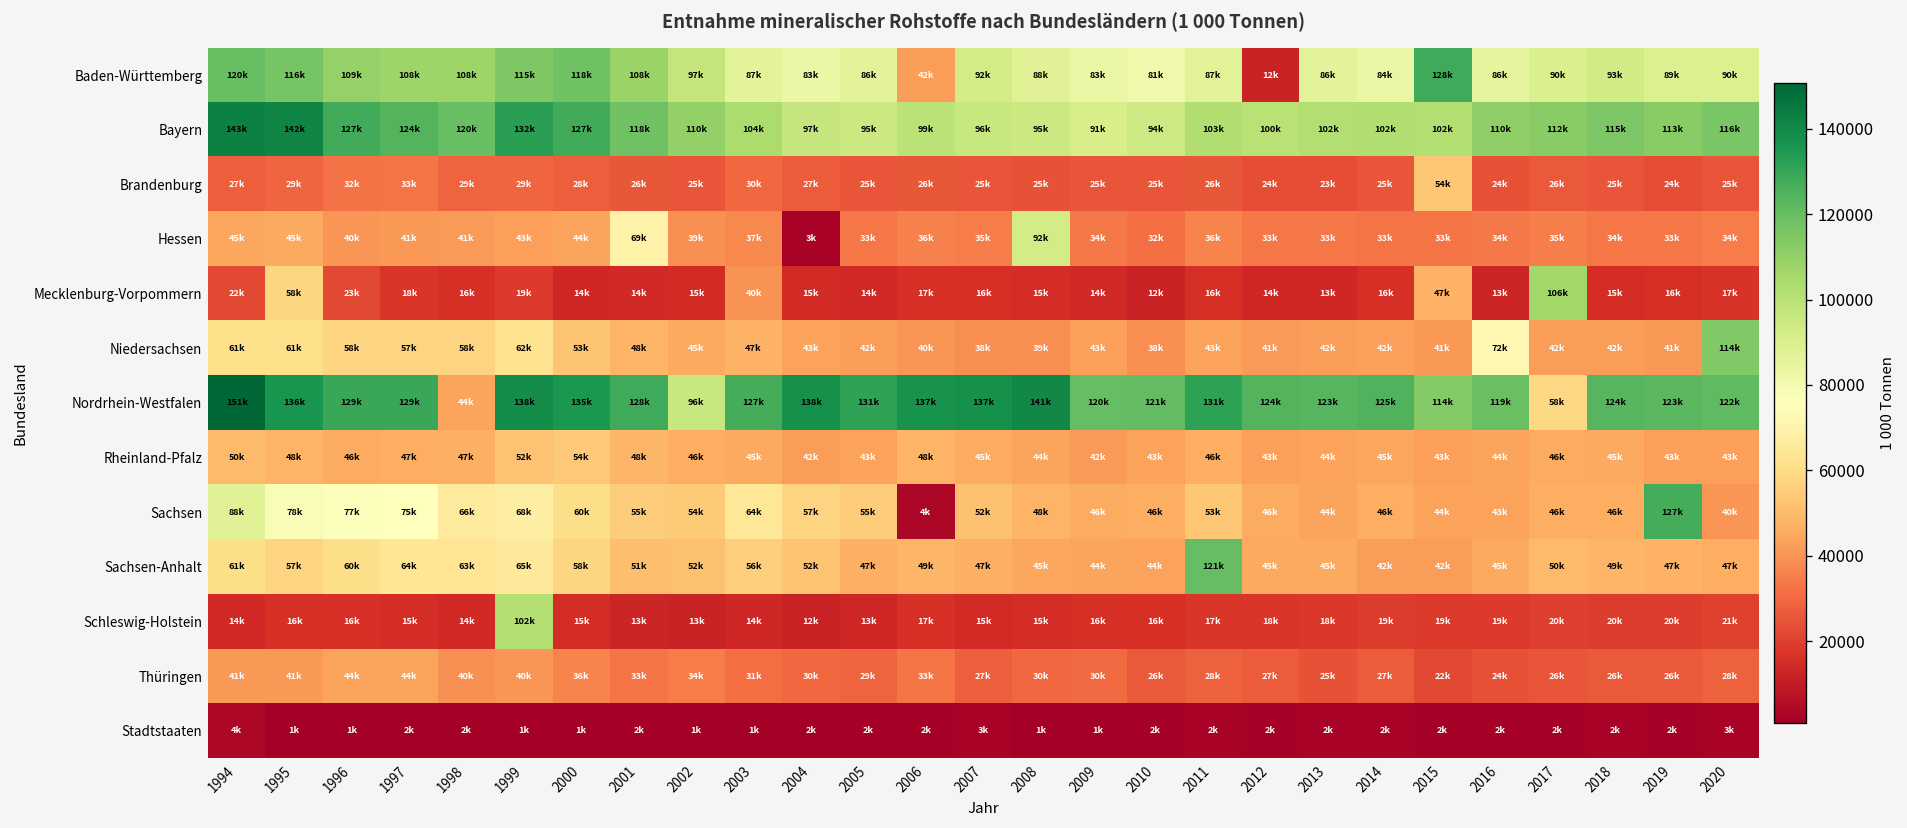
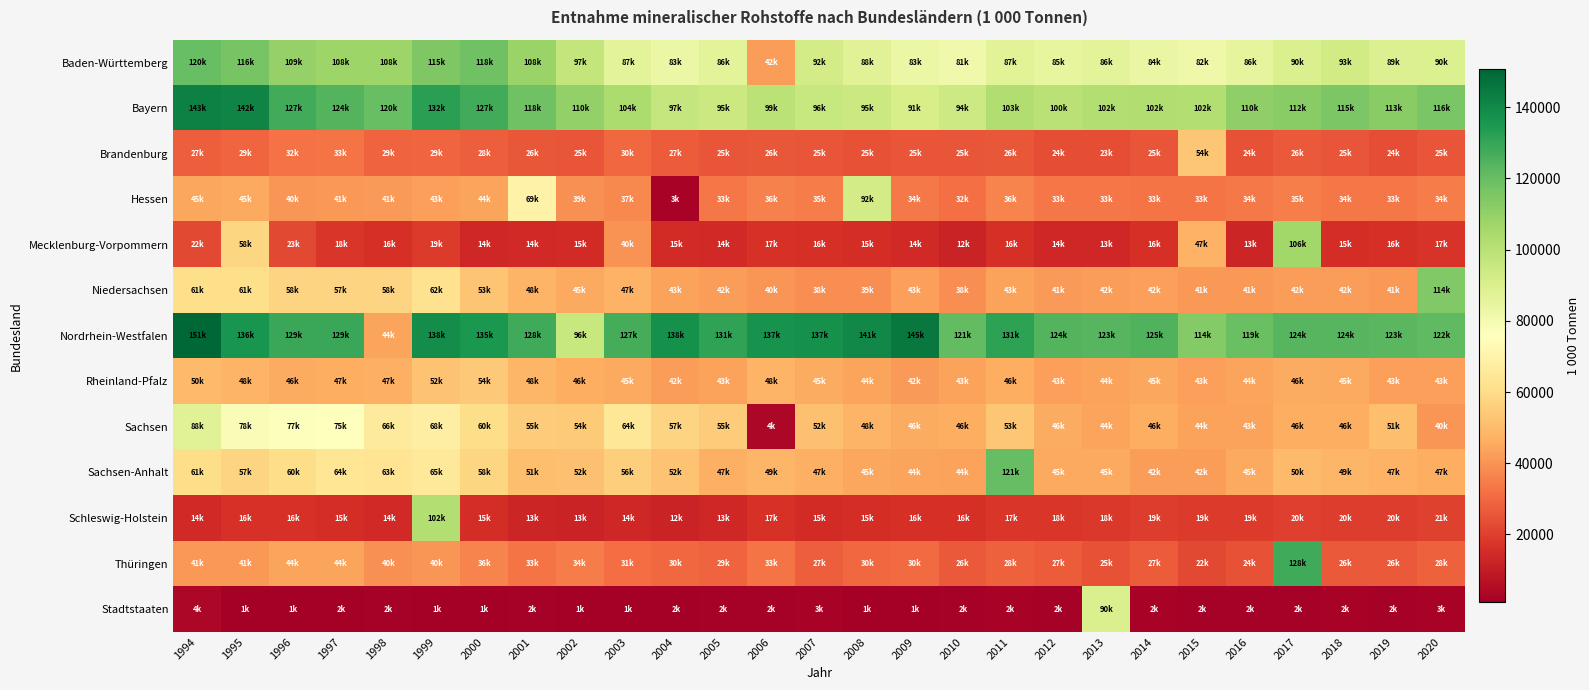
Baden-Württemberg, 2012: 12k -> 85k
Baden-Württemberg, 2015: 128k -> 82k
Niedersachsen, 2016: 72k -> 41k
Nordrhein-Westfalen, 2009: 120k -> 145k
Nordrhein-Westfalen, 2017: 58k -> 124k
Sachsen, 2019: 127k -> 51k
Thüringen, 2017: 26k -> 128k
Stadtstaaten, 2013: 2k -> 90k
